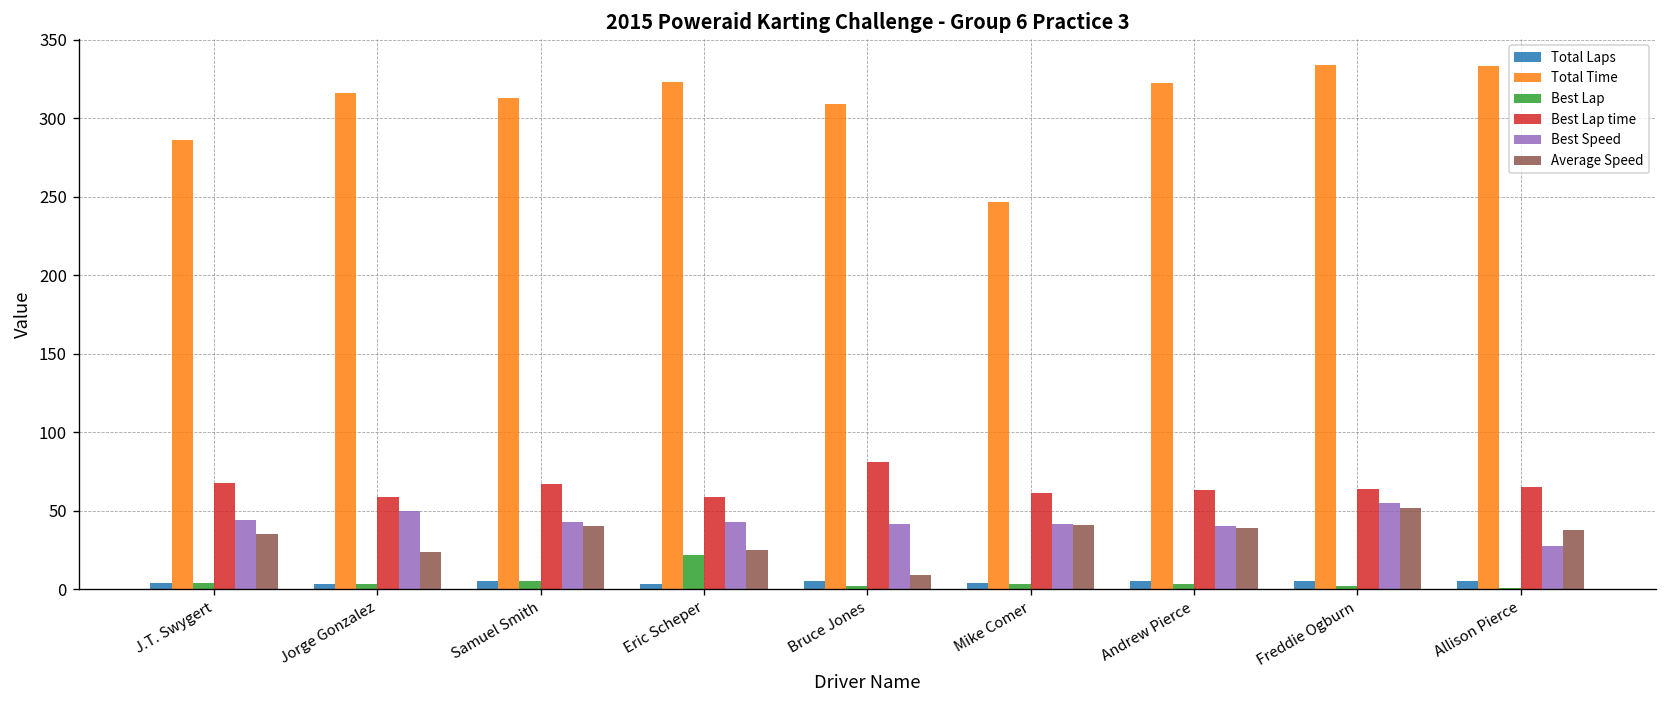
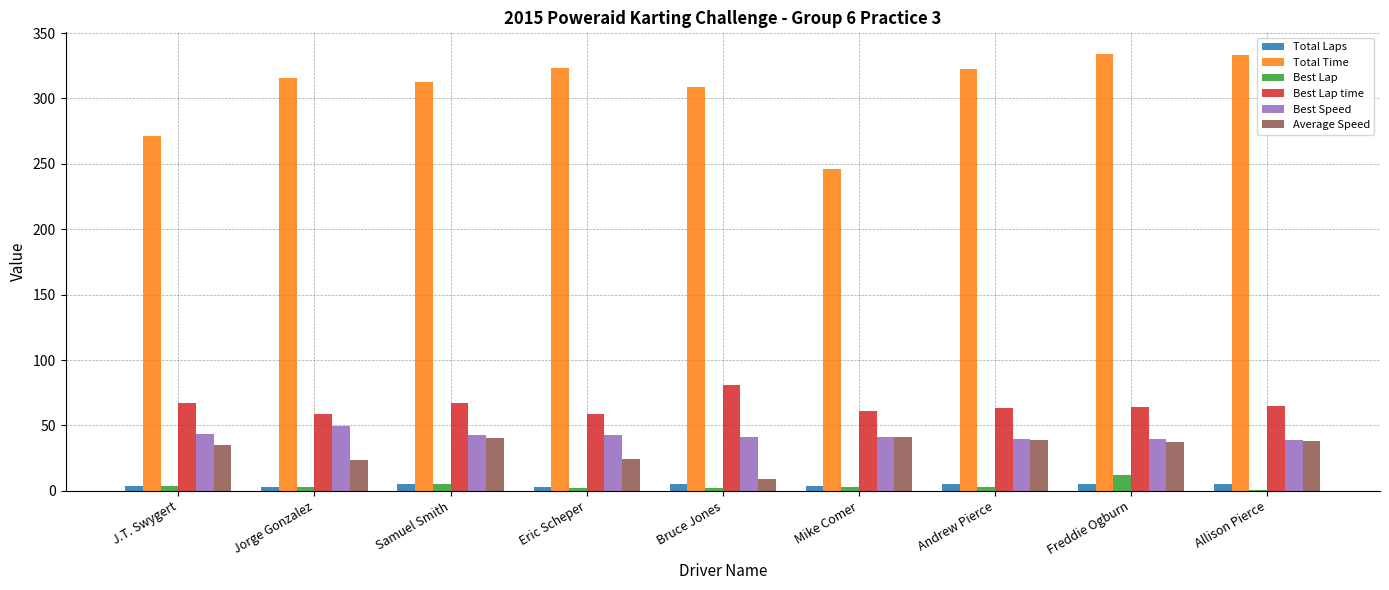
Total Time, J.T. Swygert: 286 -> 272
Best Lap, Eric Scheper: 22 -> 2
Best Lap, Freddie Ogburn: 2 -> 12
Best Speed, Freddie Ogburn: 55 -> 40
Average Speed, Freddie Ogburn: 52 -> 38
Best Speed, Allison Pierce: 27 -> 39
